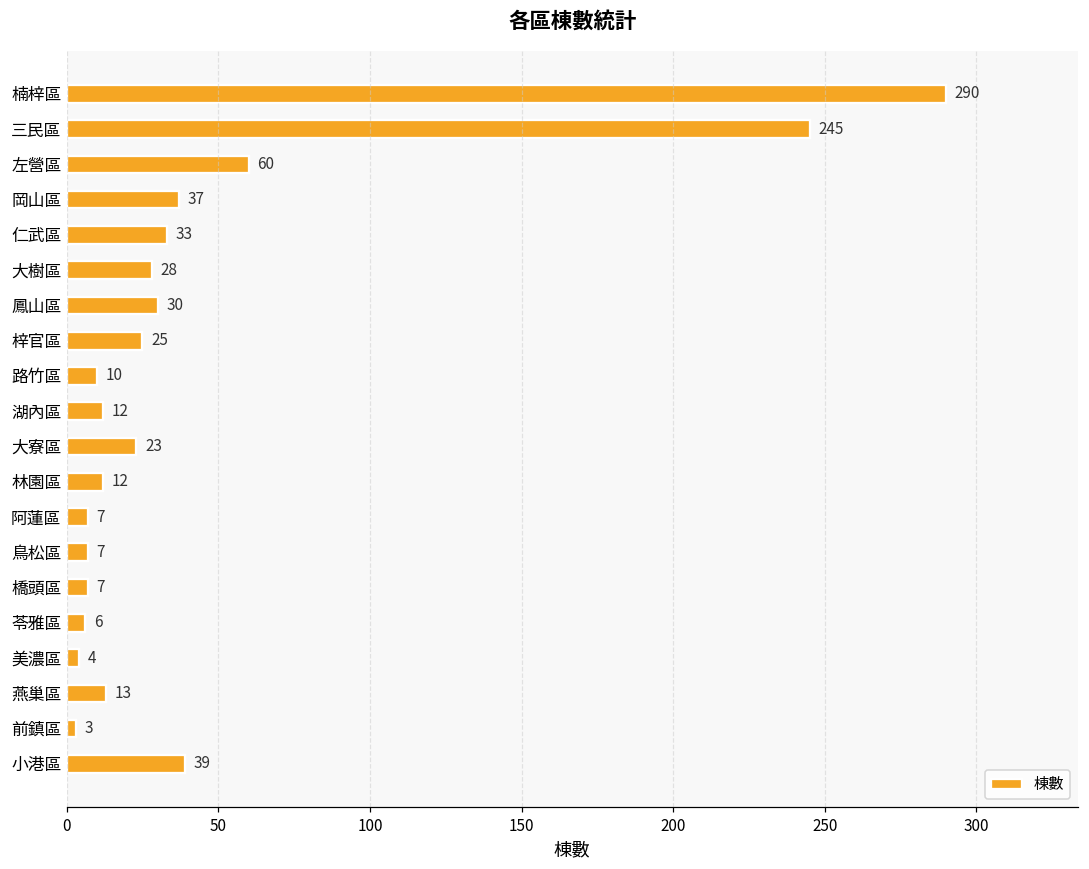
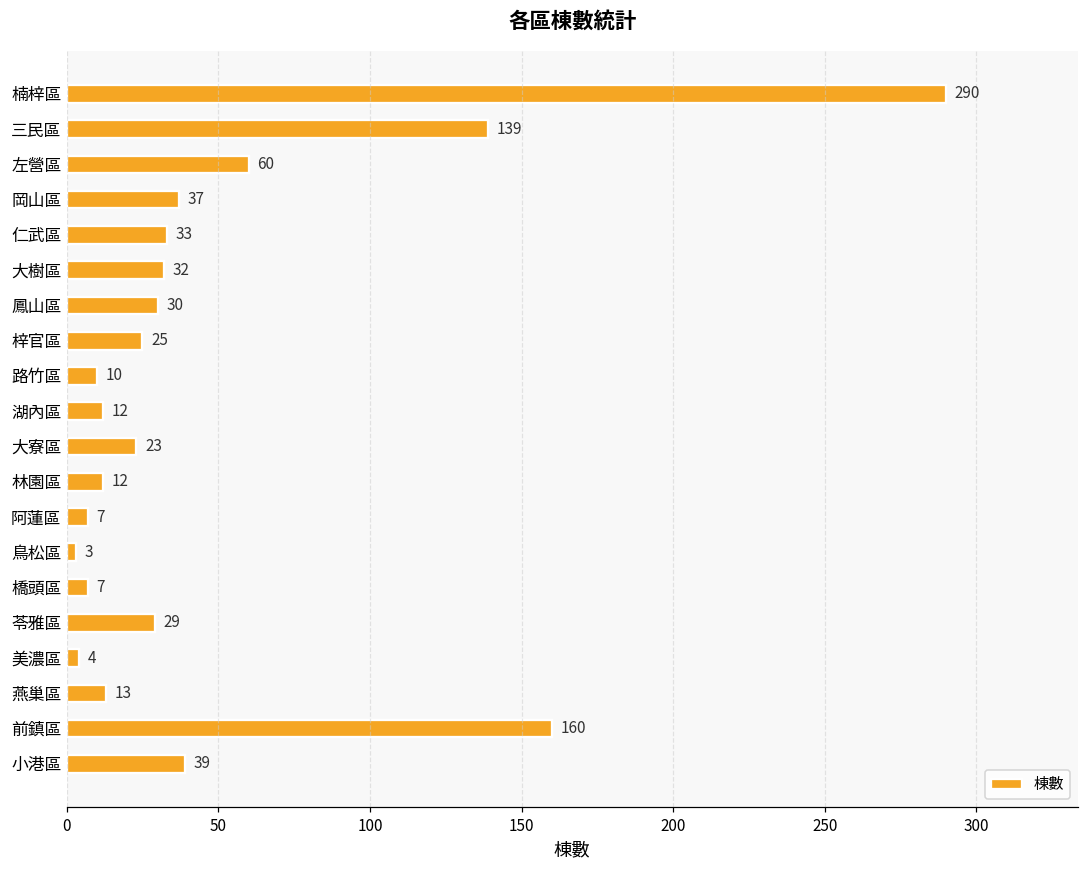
三民區: 245 -> 139
大樹區: 28 -> 32
鳥松區: 7 -> 3
苓雅區: 6 -> 29
前鎮區: 3 -> 160
